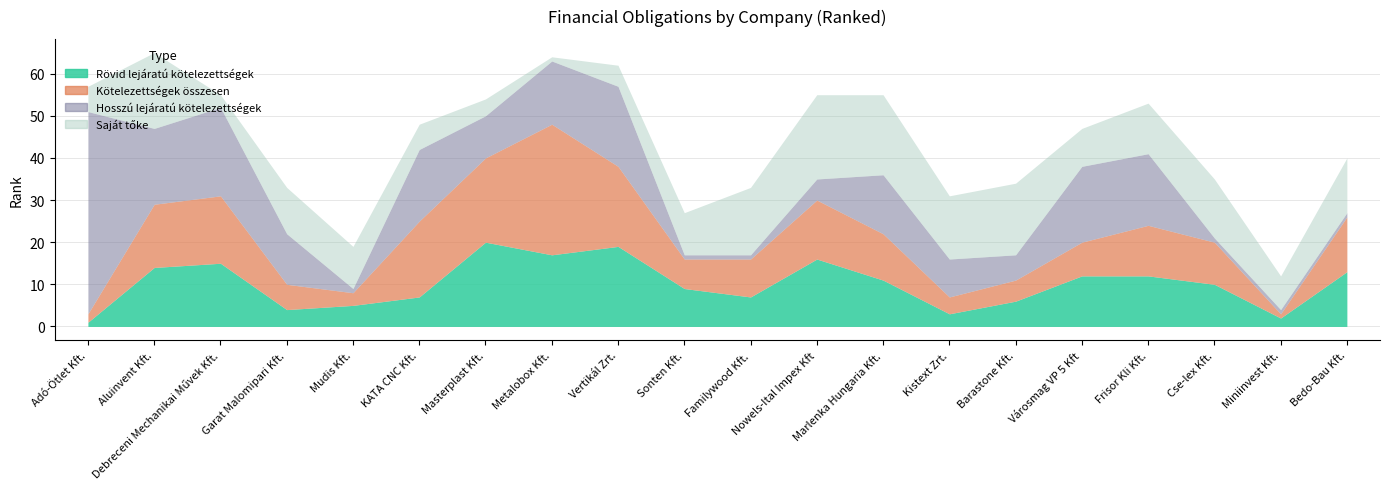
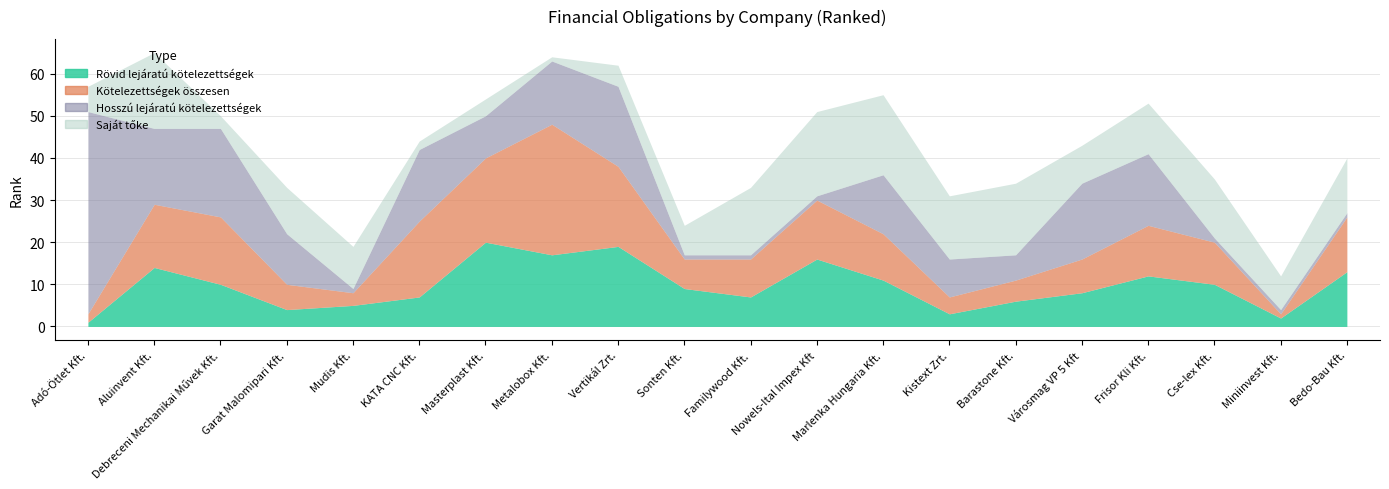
Rövid lejáratú kötelezettségek, Debreceni Mechanikai Művek Kft.: 15 -> 10
Saját tőke, KATA CNC Kft.: 6 -> 2
Saját tőke, Sonten Kft.: 10 -> 7
Hosszú lejáratú kötelezettségek, Nowels-Ital Impex Kft: 5 -> 1
Rövid lejáratú kötelezettségek, Városmag VP 5 Kft: 12 -> 8
